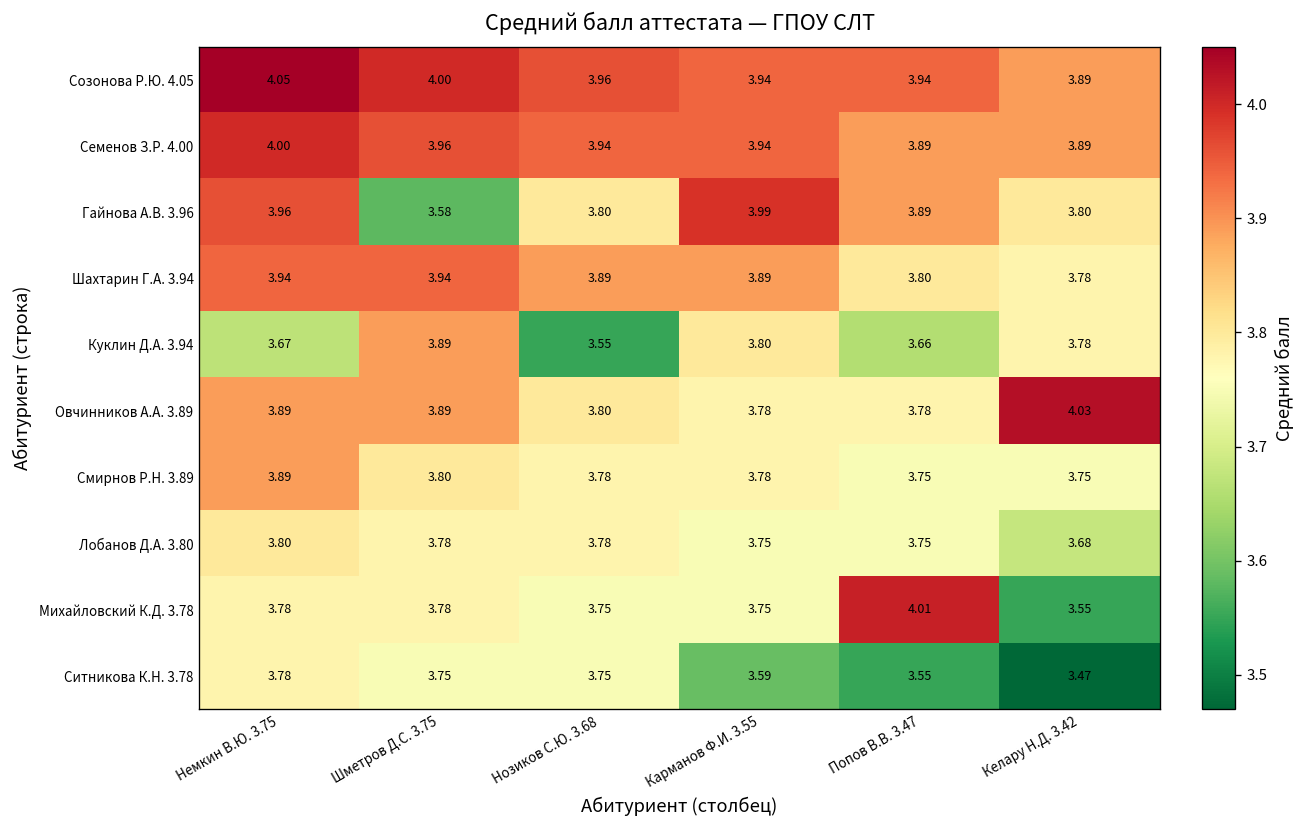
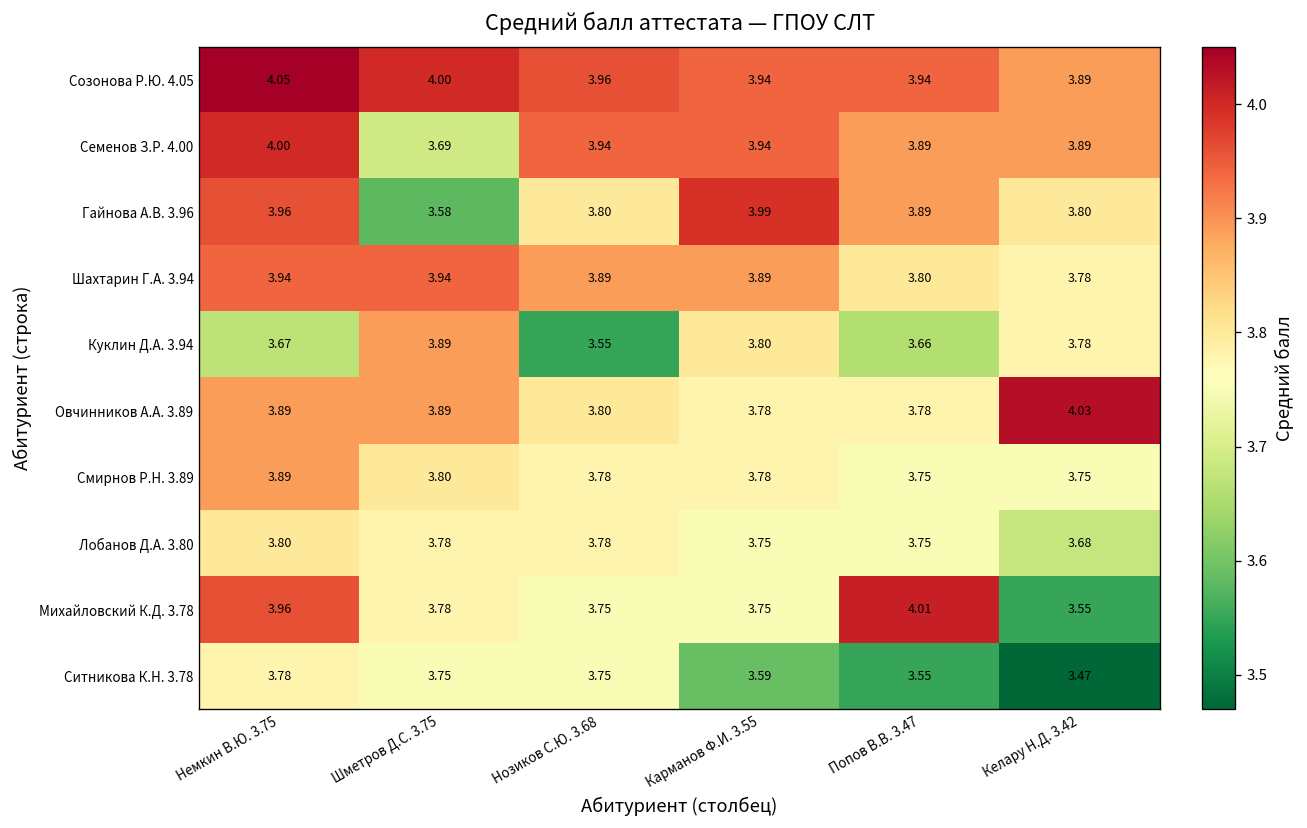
Семенов З.Р. 4.00, Шметров Д.С. 3.75: 3.96 -> 3.69
Михайловский К.Д. 3.78, Немкин В.Ю. 3.75: 3.78 -> 3.96
